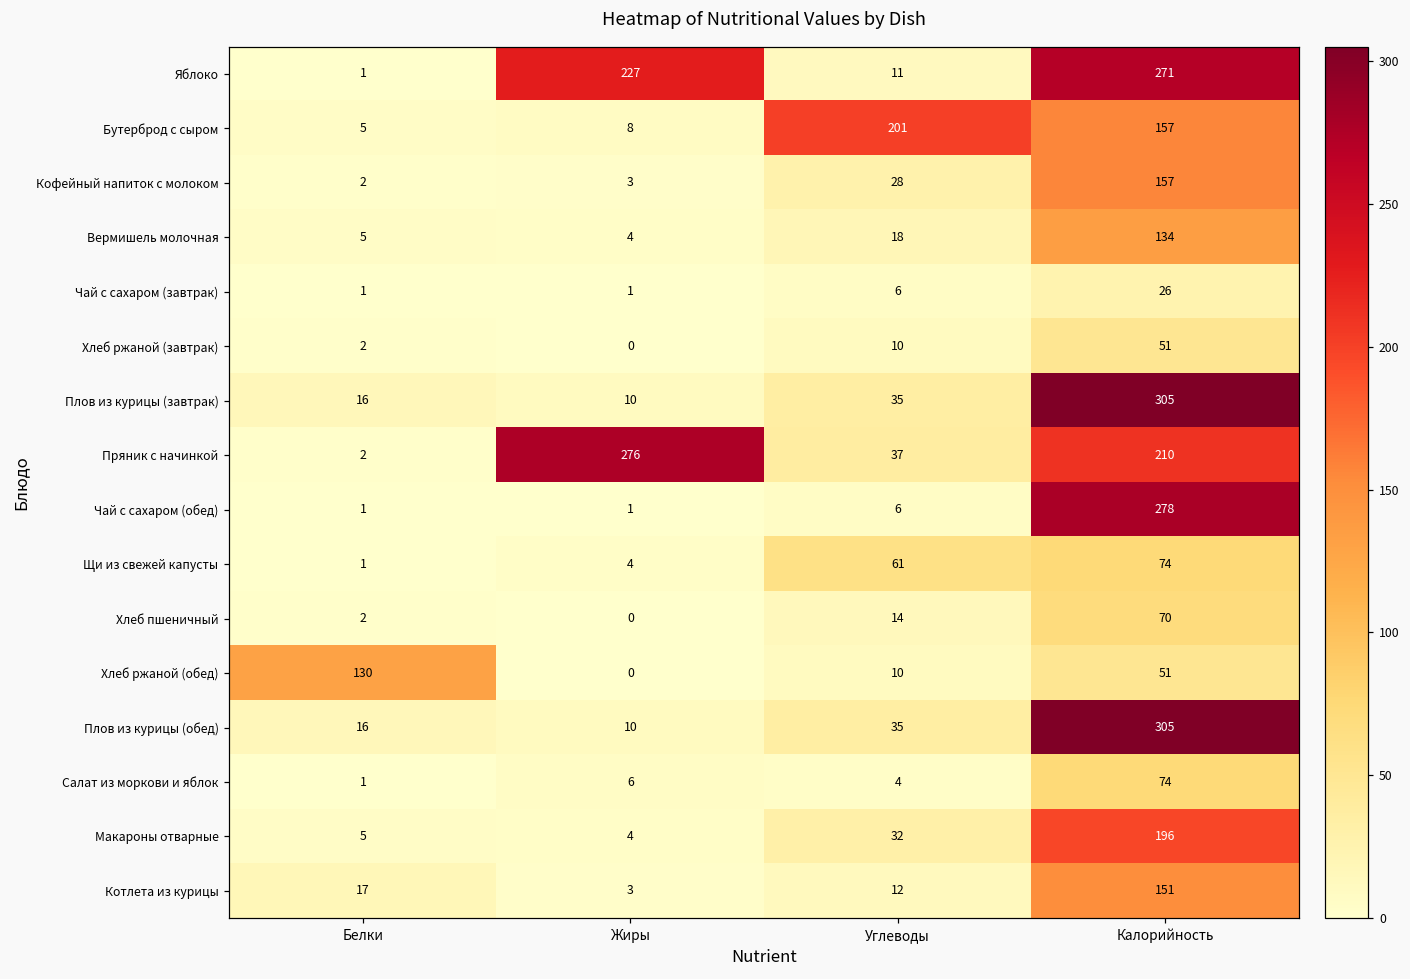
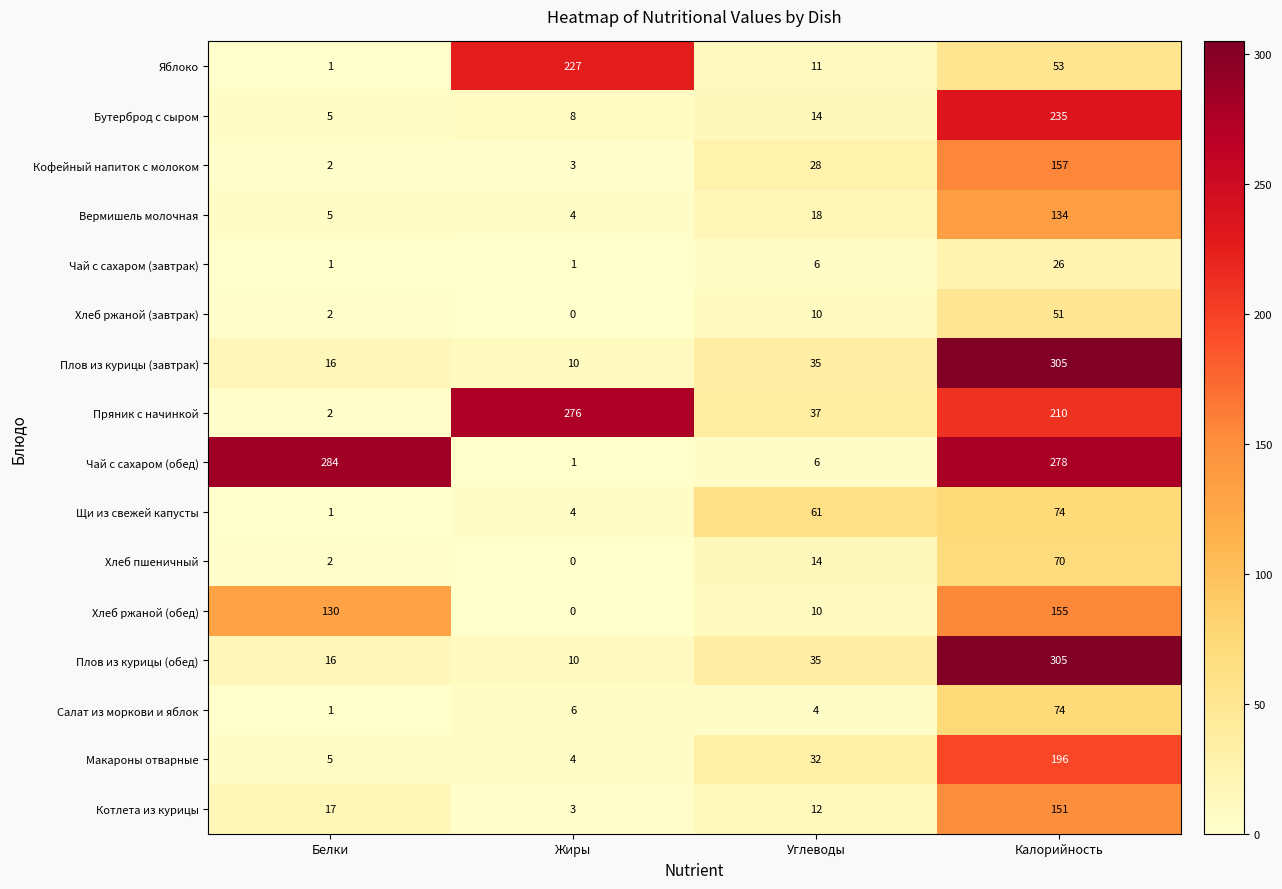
Яблоко, Калорийность: 271 -> 53
Бутерброд с сыром, Углеводы: 201 -> 14
Бутерброд с сыром, Калорийность: 157 -> 235
Чай с сахаром (обед), Белки: 1 -> 284
Хлеб ржаной (обед), Калорийность: 51 -> 155
